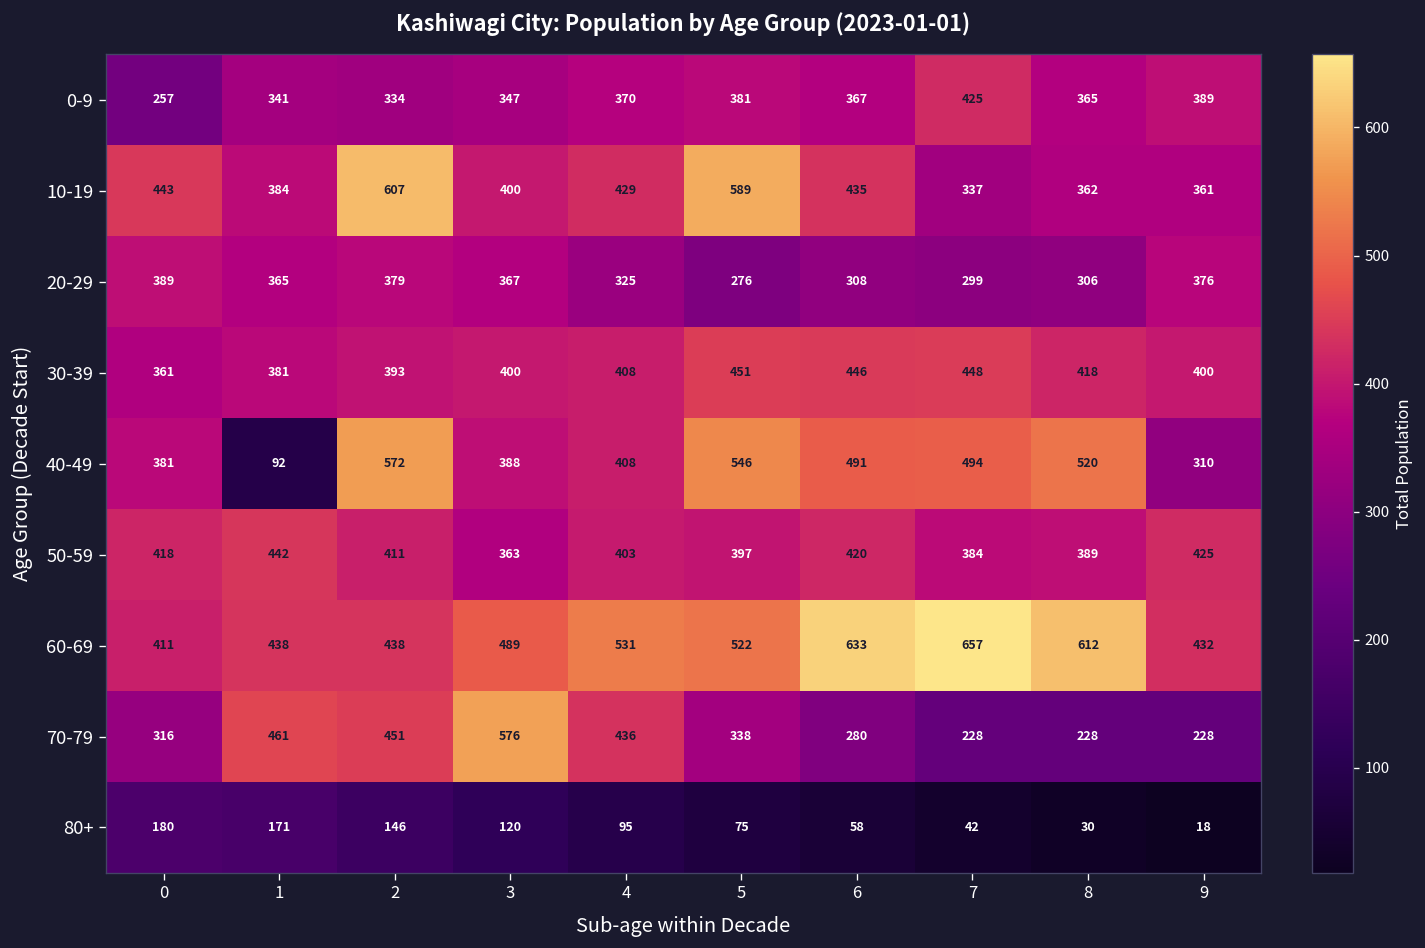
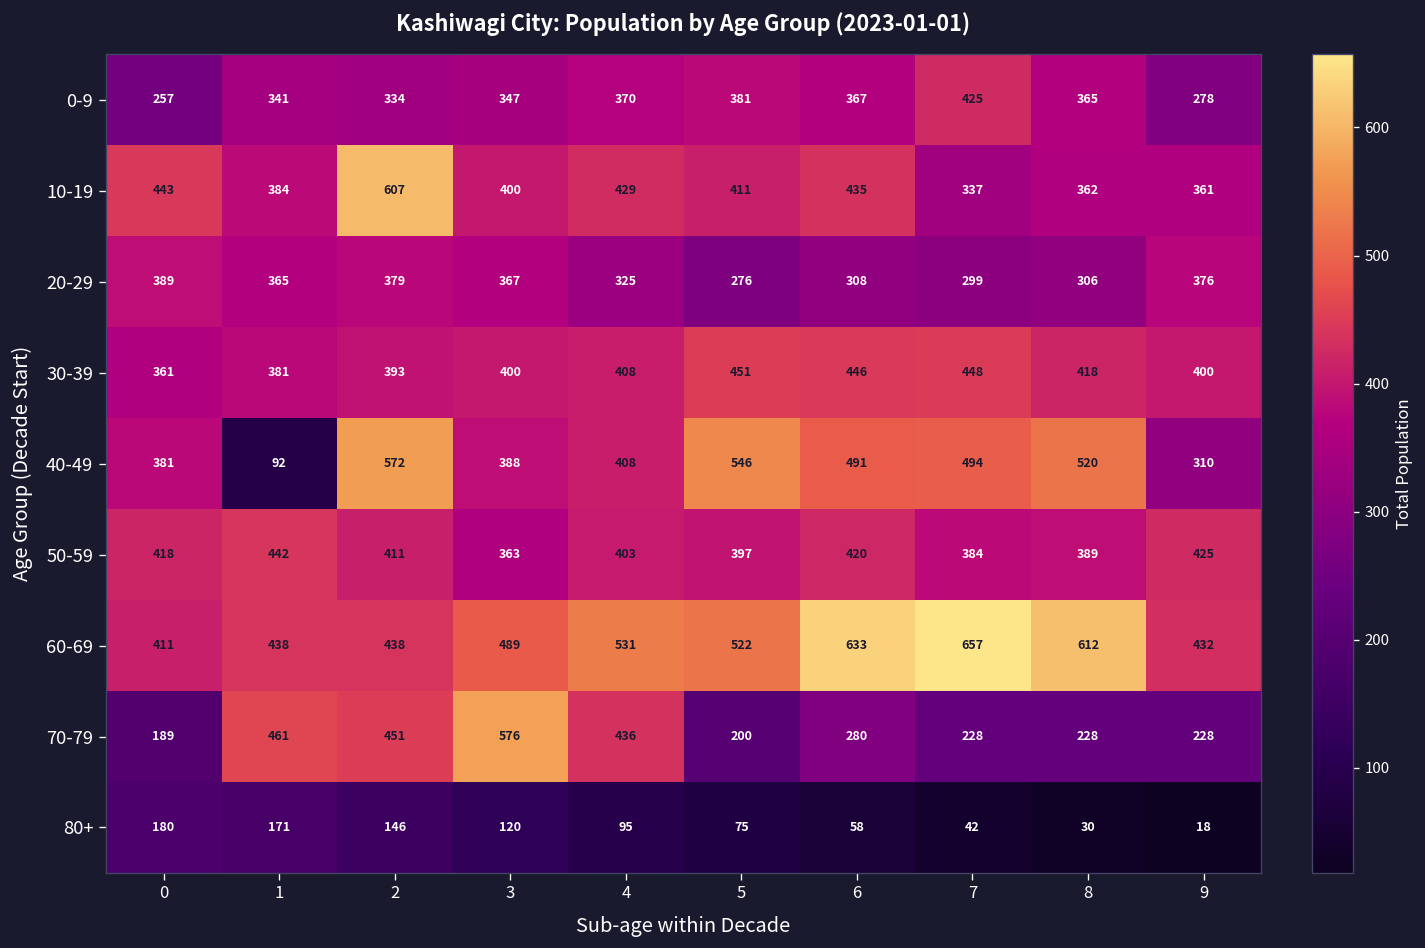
0-9, 9: 389 -> 278
10-19, 5: 589 -> 411
70-79, 0: 316 -> 189
70-79, 5: 338 -> 200
